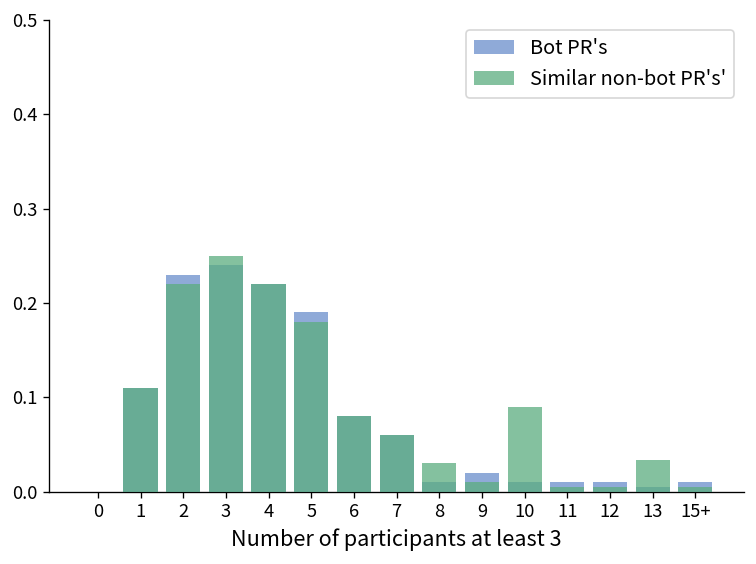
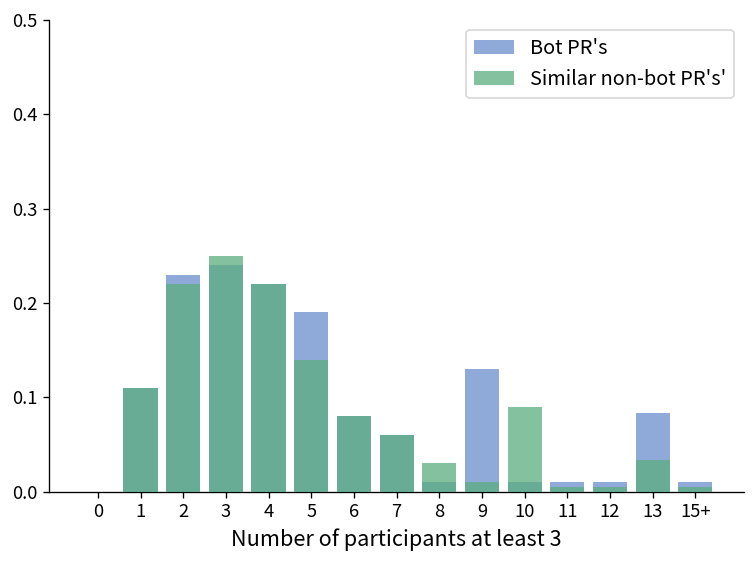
Similar non-bot PR's', 5: 0.18 -> 0.14
Bot PR's, 9: 0.02 -> 0.13
Bot PR's, 13: 0.01 -> 0.08
